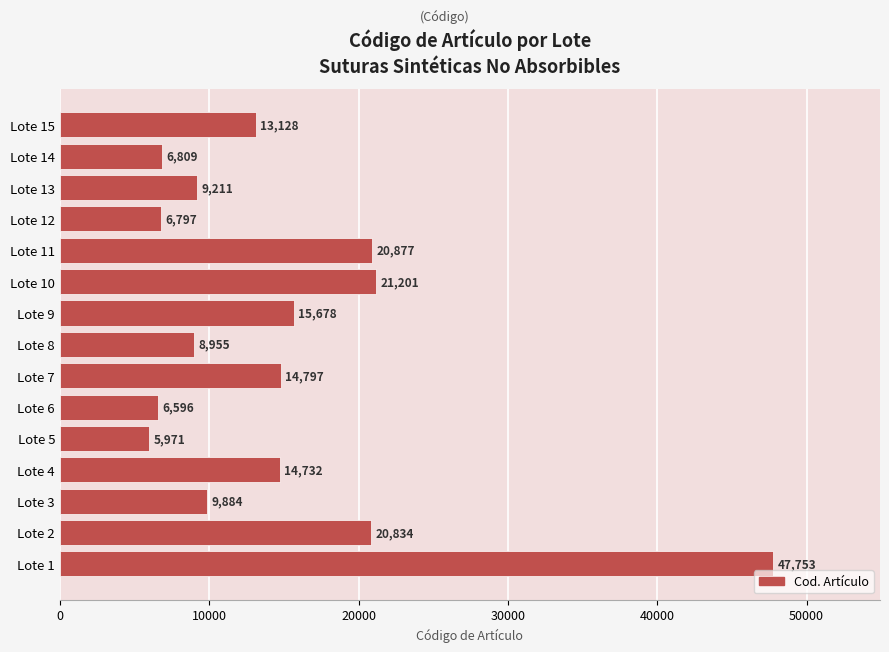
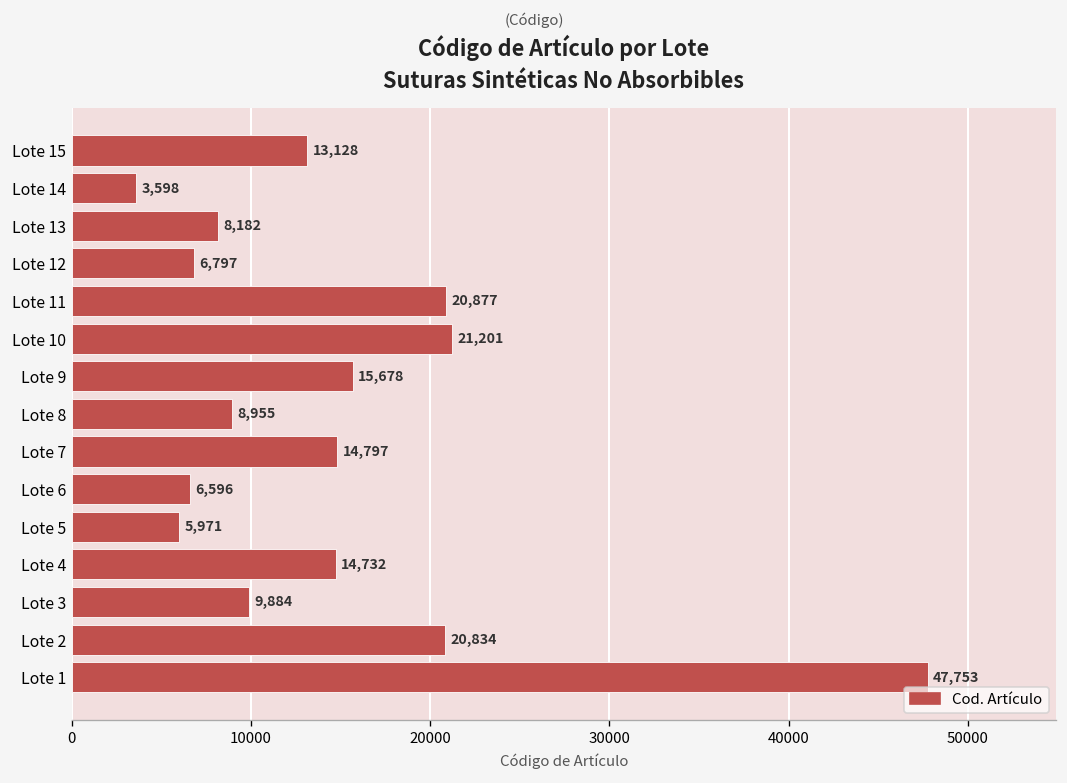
Lote 14: 6,809 -> 3,598
Lote 13: 9,211 -> 8,182
